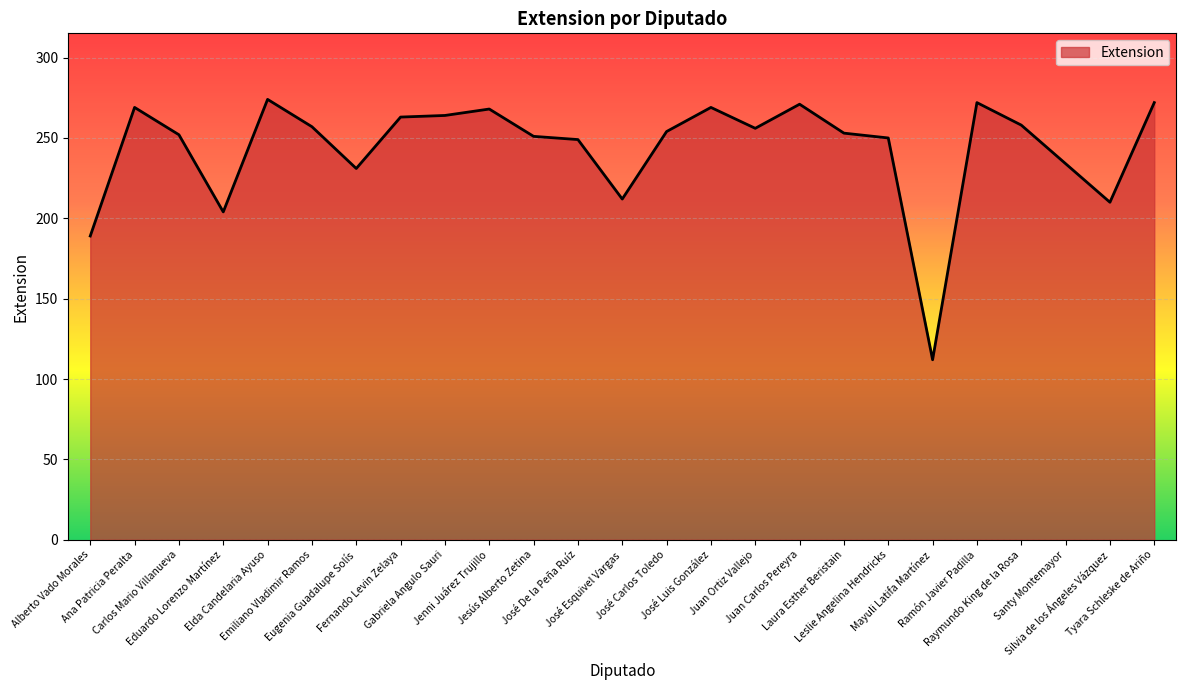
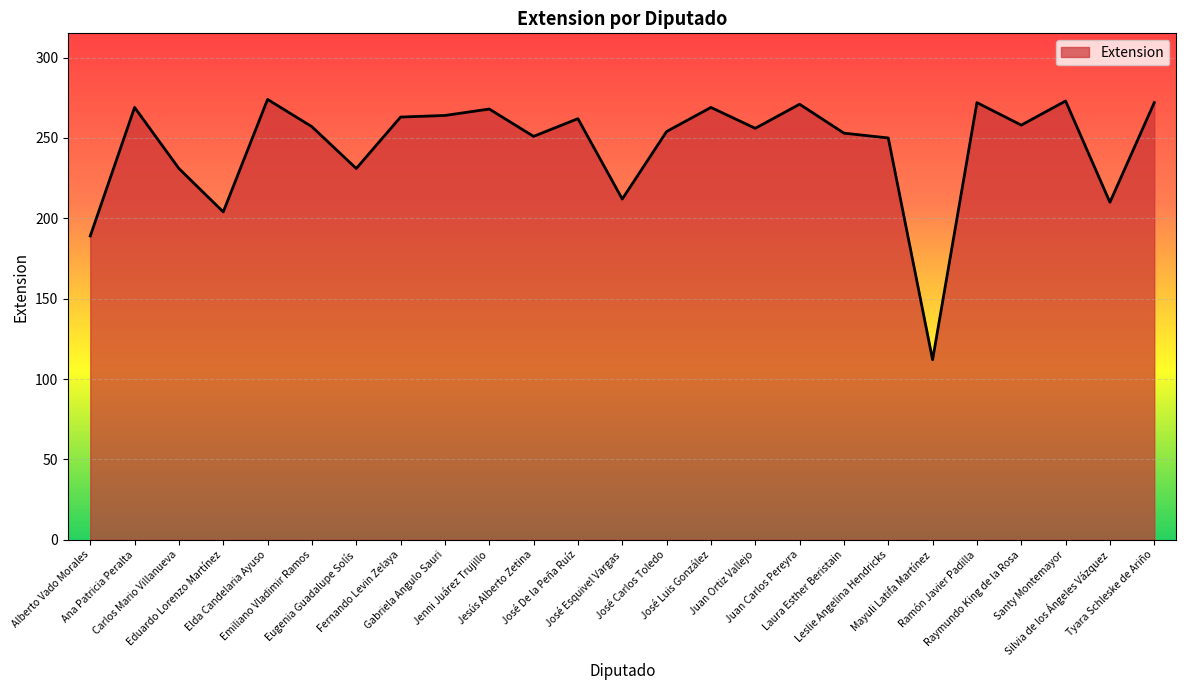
Carlos Mario Villanueva: 252 -> 231
José De la Peña Ruíz: 249 -> 262
Santy Montemayor: 234 -> 273
